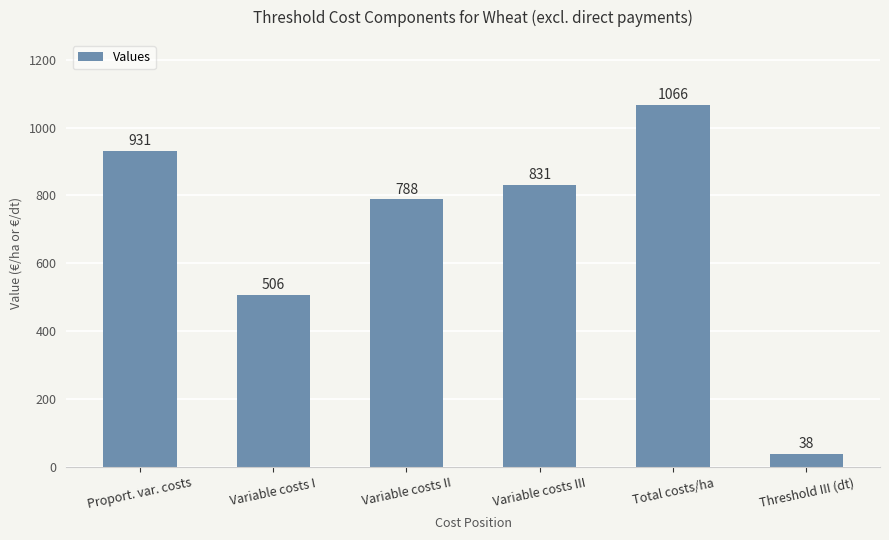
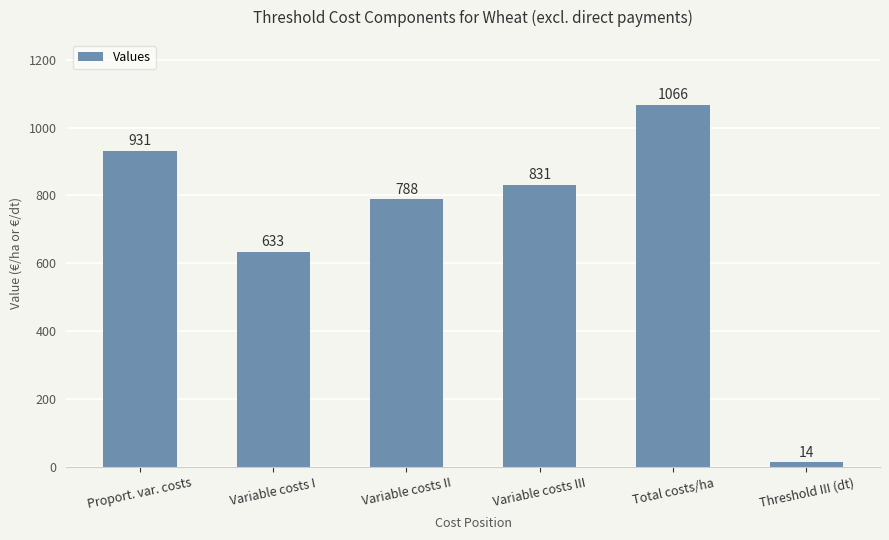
Variable costs I: 506 -> 633
Threshold III (dt): 38 -> 14
